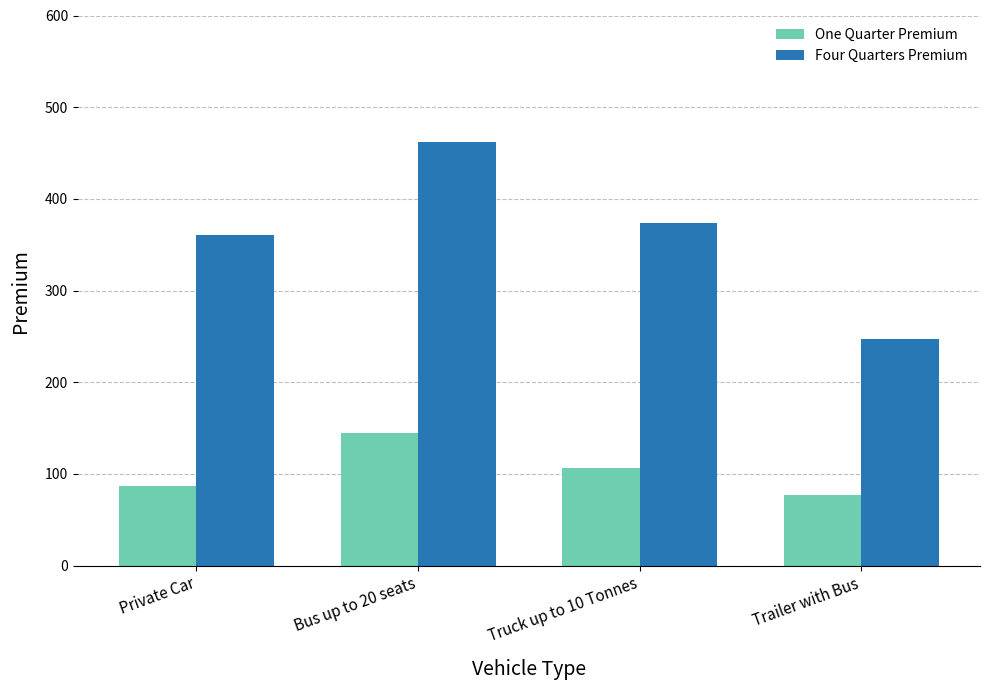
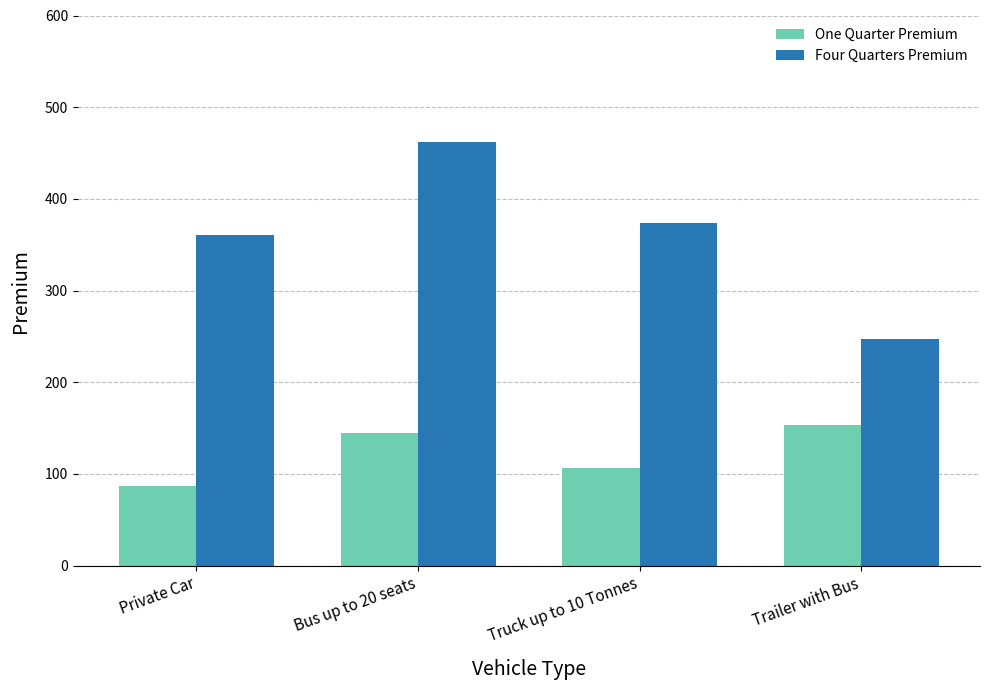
One Quarter Premium, Trailer with Bus: 80 -> 150
